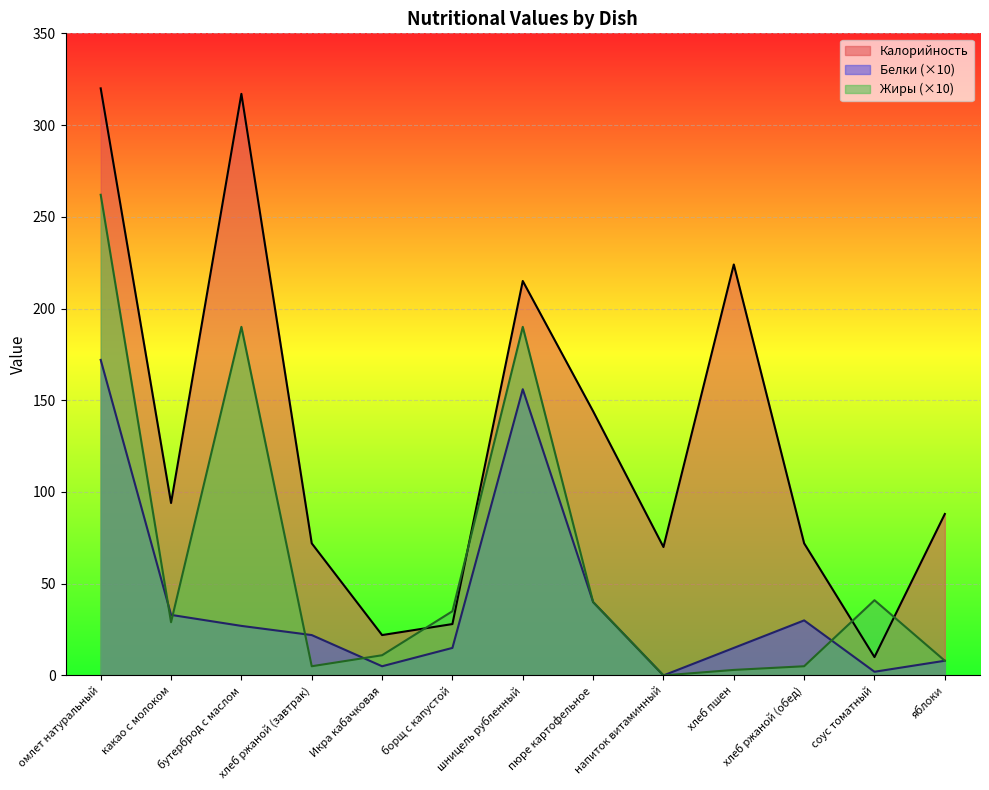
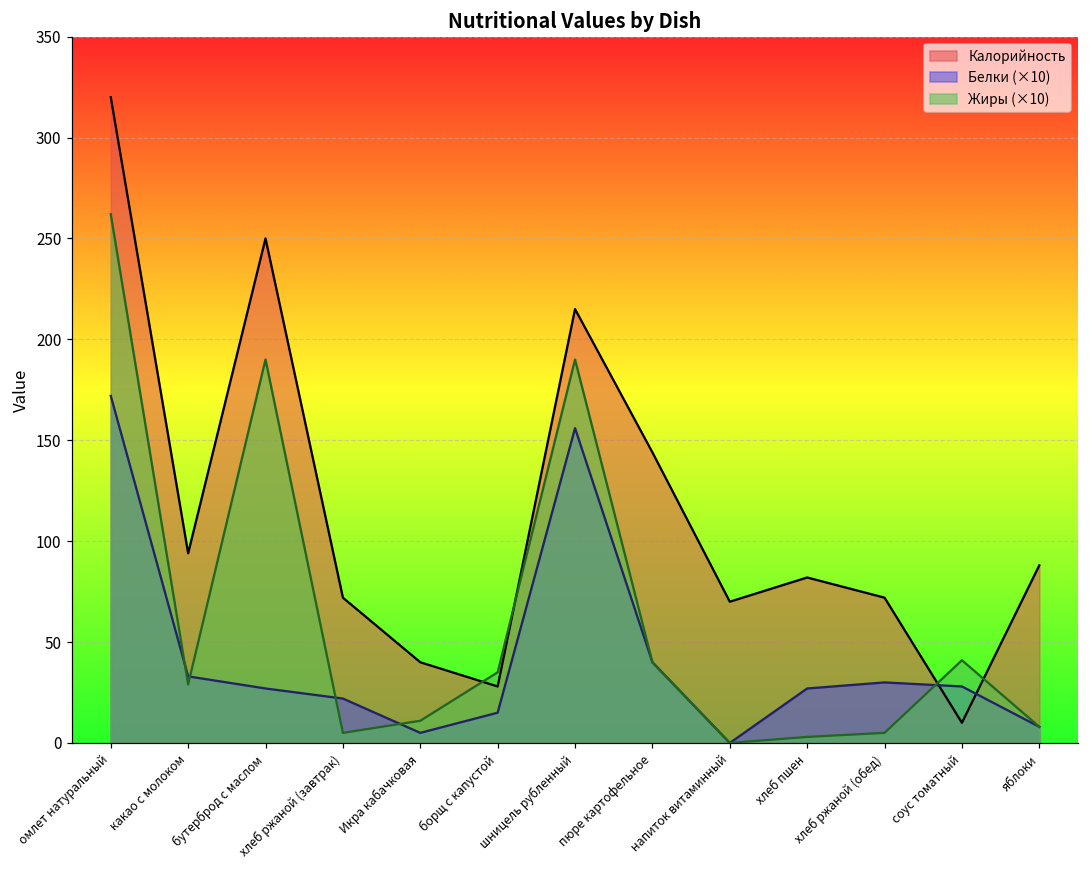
Калорийность, бутерброд с маслом: 317 -> 250
Калорийность, Икра кабачковая: 22 -> 40
Калорийность, хлеб пшен: 224 -> 82
Белки (×10), хлеб пшен: 15 -> 27
Белки (×10), соус томатный: 2 -> 28
